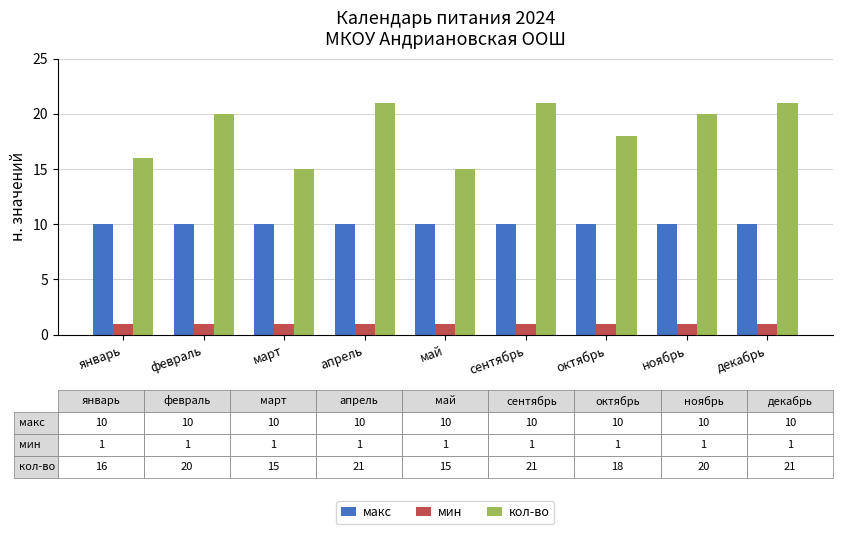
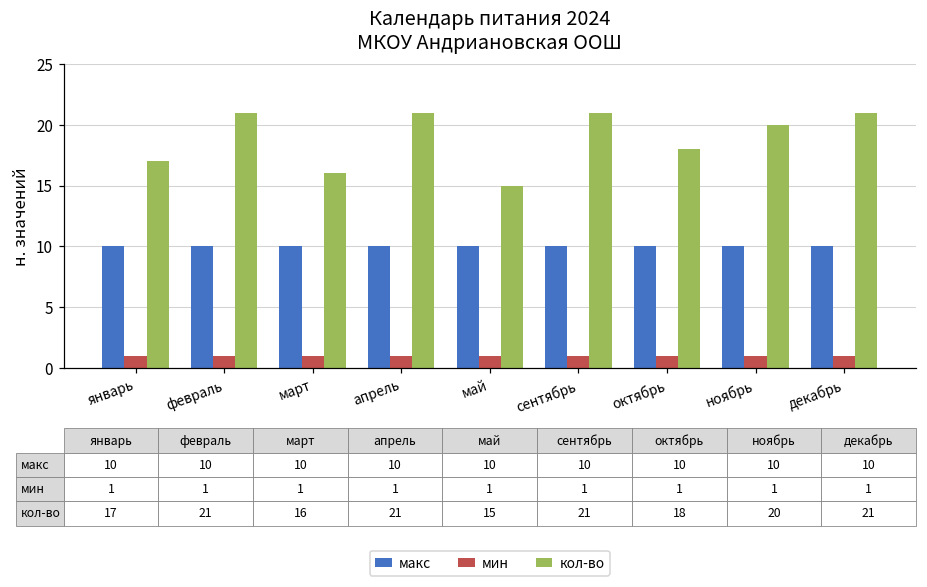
кол-во, январь: 16 -> 17
кол-во, февраль: 20 -> 21
кол-во, март: 15 -> 16
